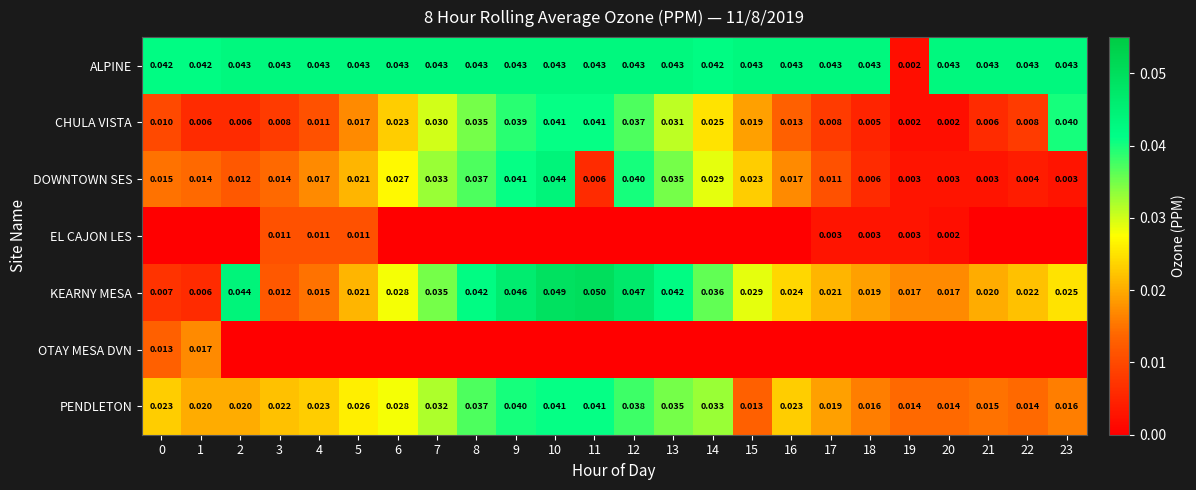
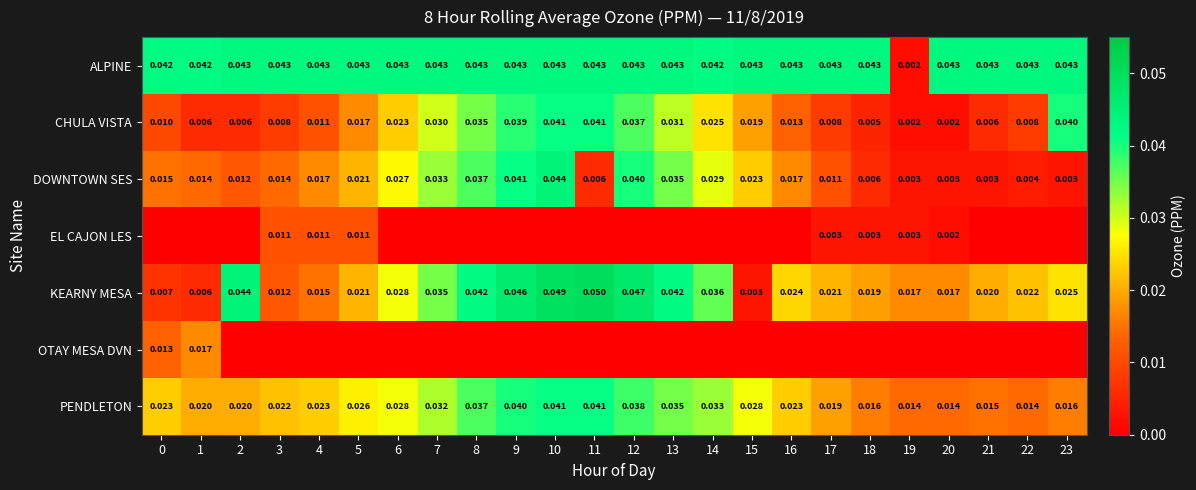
KEARNY MESA, 15: 0.029 -> 0.003
PENDLETON, 15: 0.013 -> 0.028
